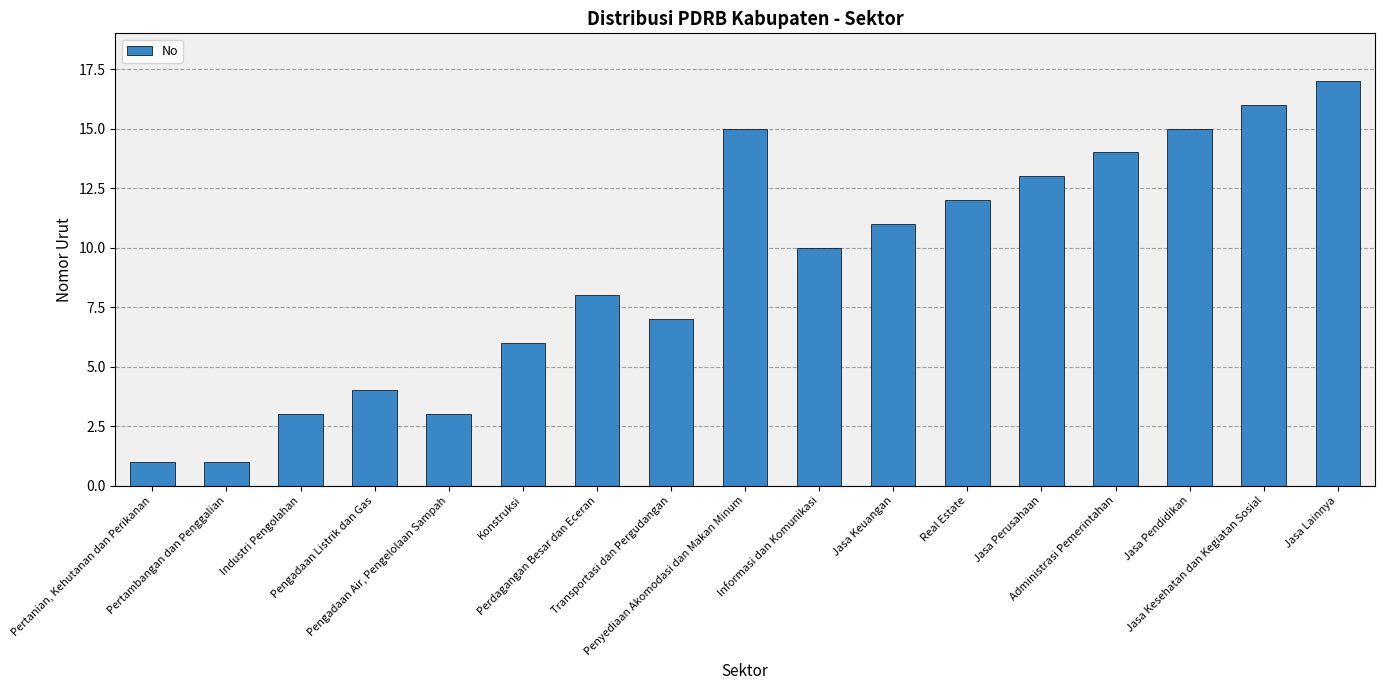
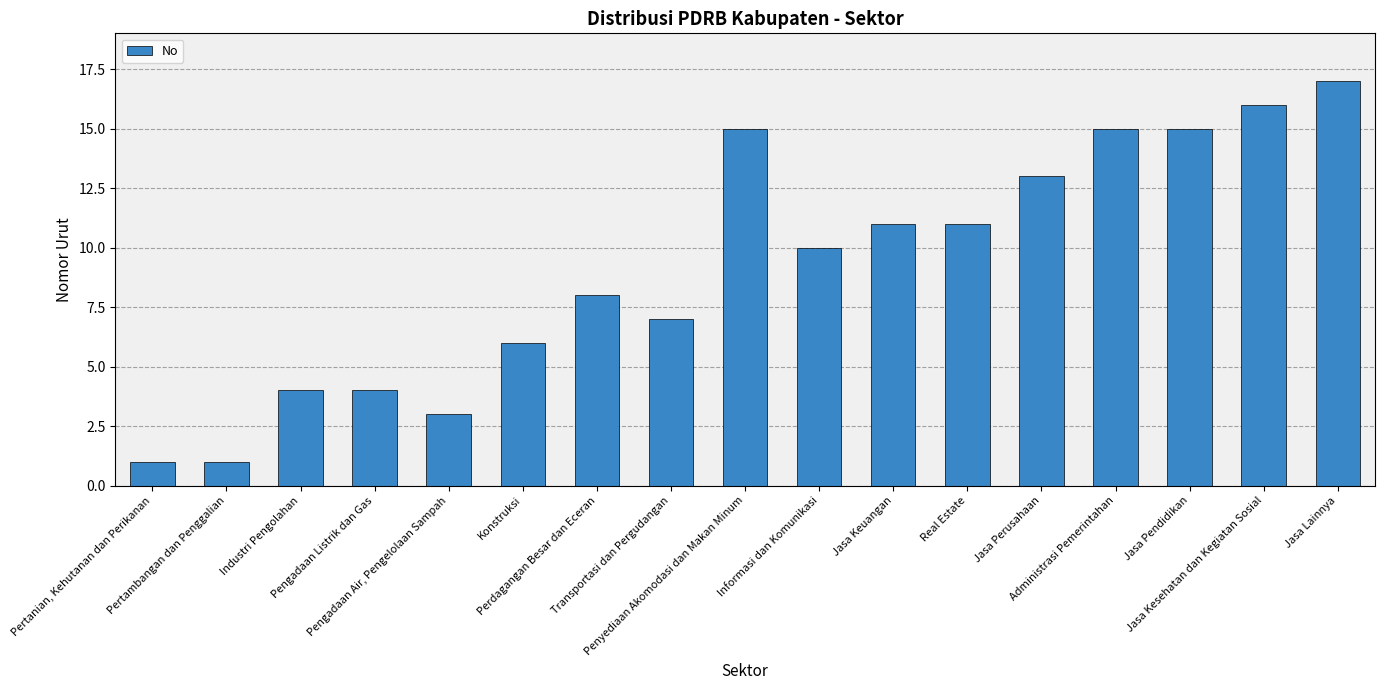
Industri Pengolahan: 3 -> 4
Real Estate: 12 -> 11
Administrasi Pemerintahan: 14 -> 15
